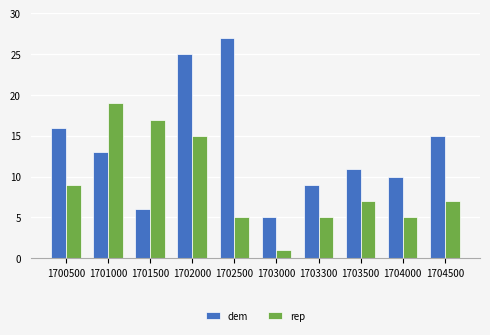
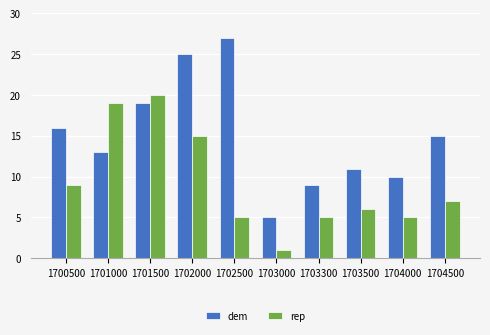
dem, 1701500: 6 -> 19
rep, 1701500: 17 -> 20
rep, 1703500: 7 -> 6
